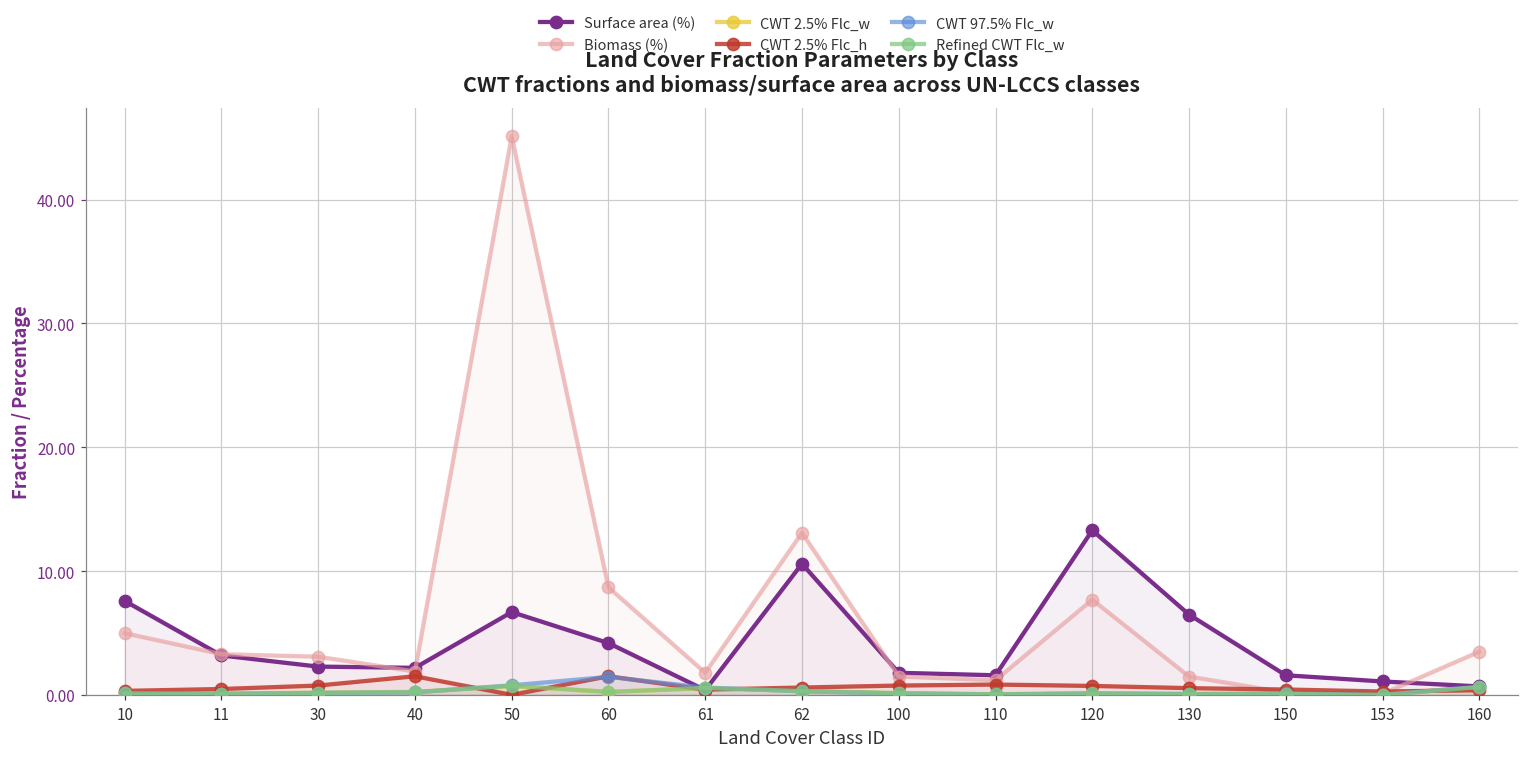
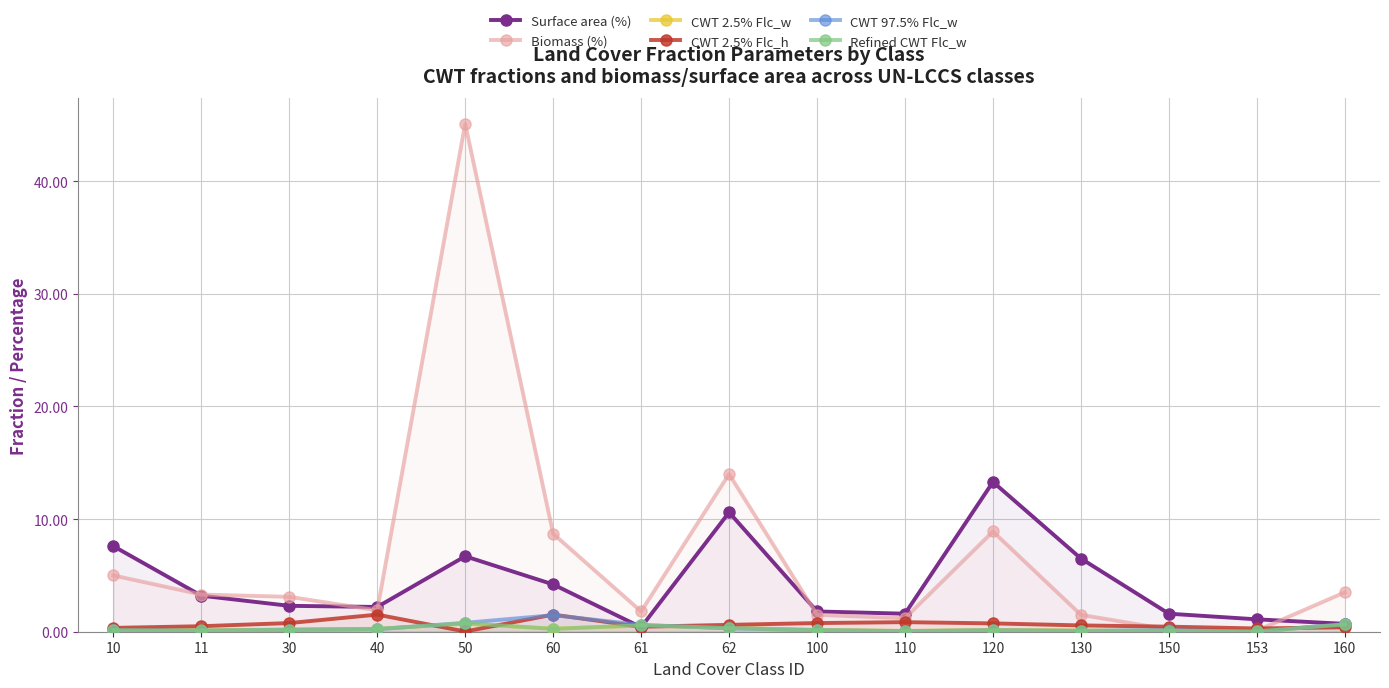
Biomass (%), 62: 13.1 -> 14.0
Biomass (%), 120: 7.7 -> 8.9
